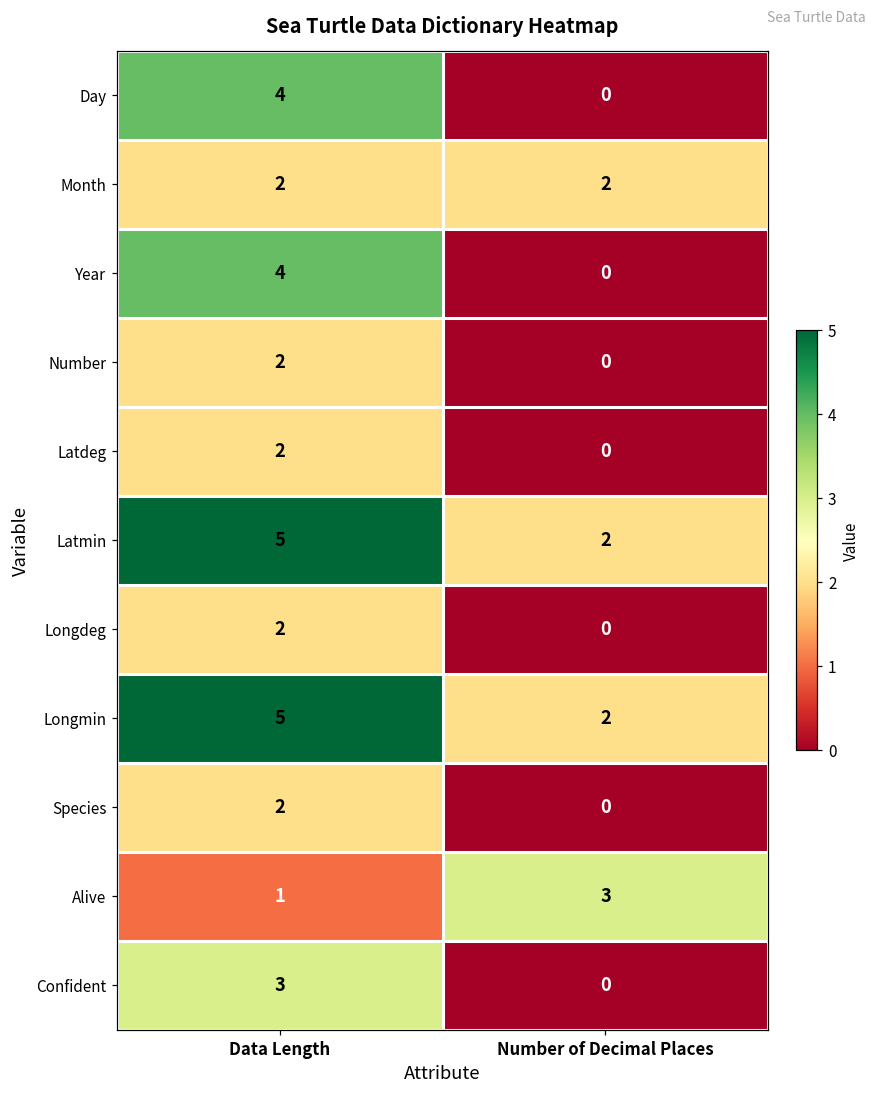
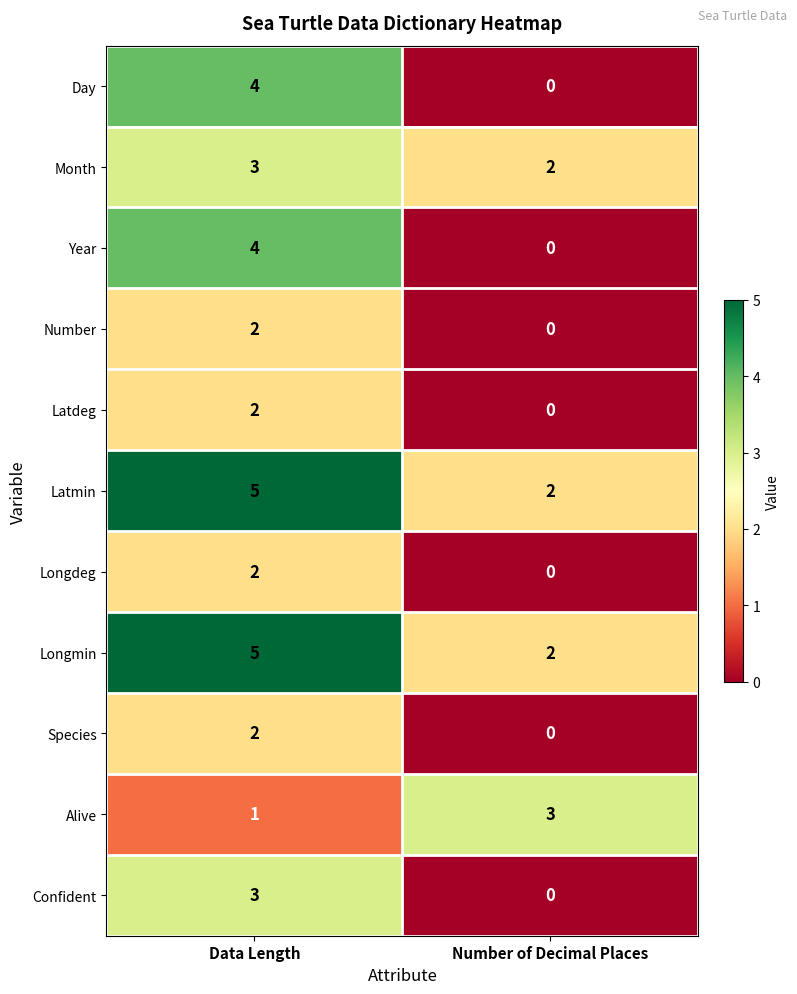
Month, Data Length: 2 -> 3
